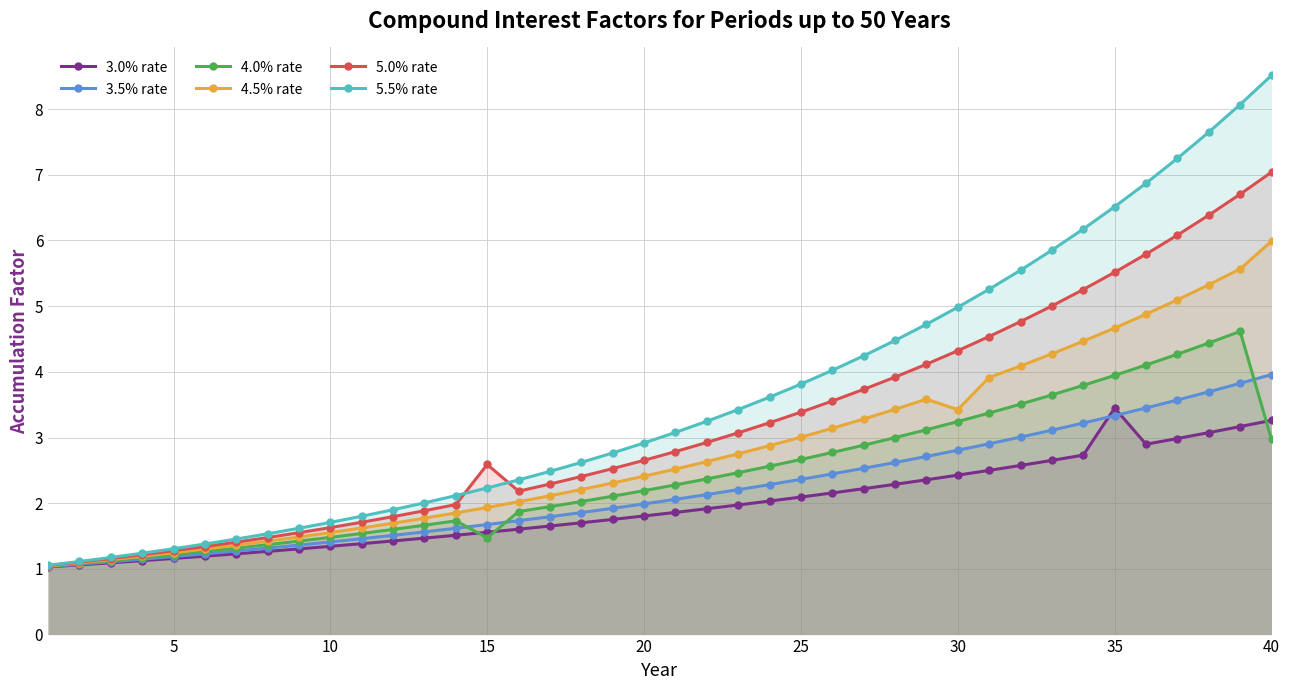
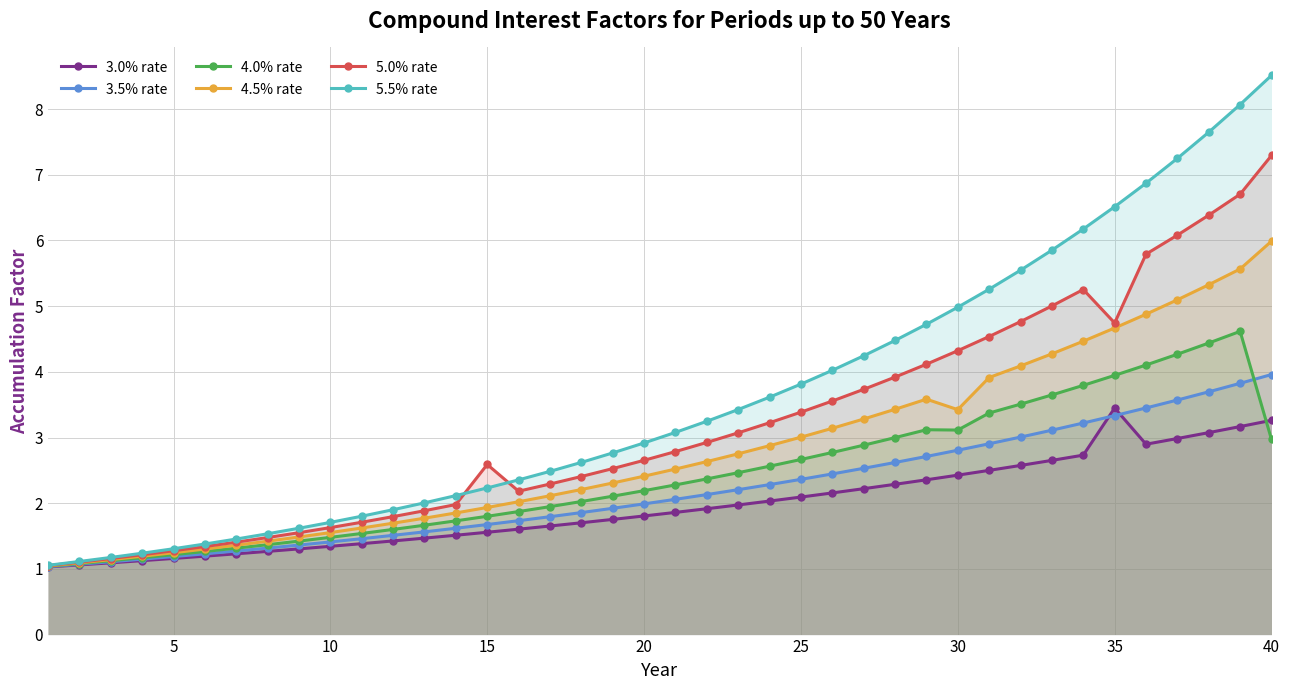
4.0% rate, 15: 1.5 -> 1.8
4.0% rate, 30: 3.2 -> 3.1
5.0% rate, 35: 5.5 -> 4.7
5.0% rate, 40: 7.0 -> 7.3
